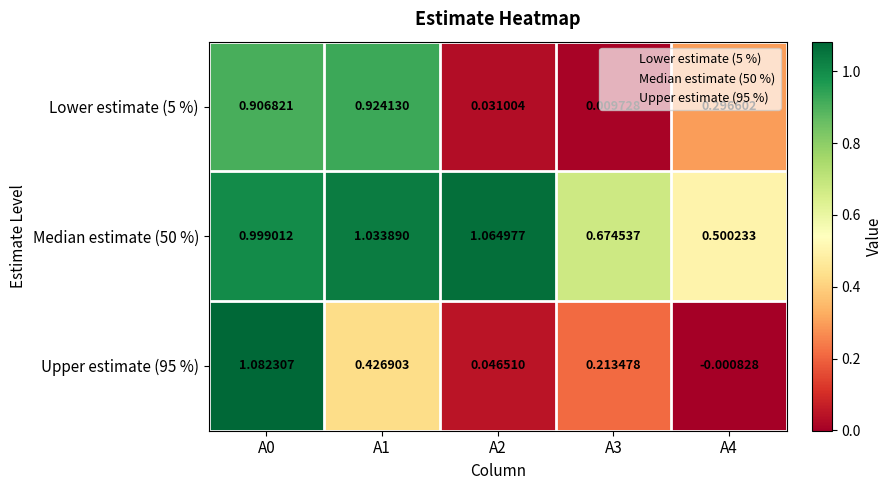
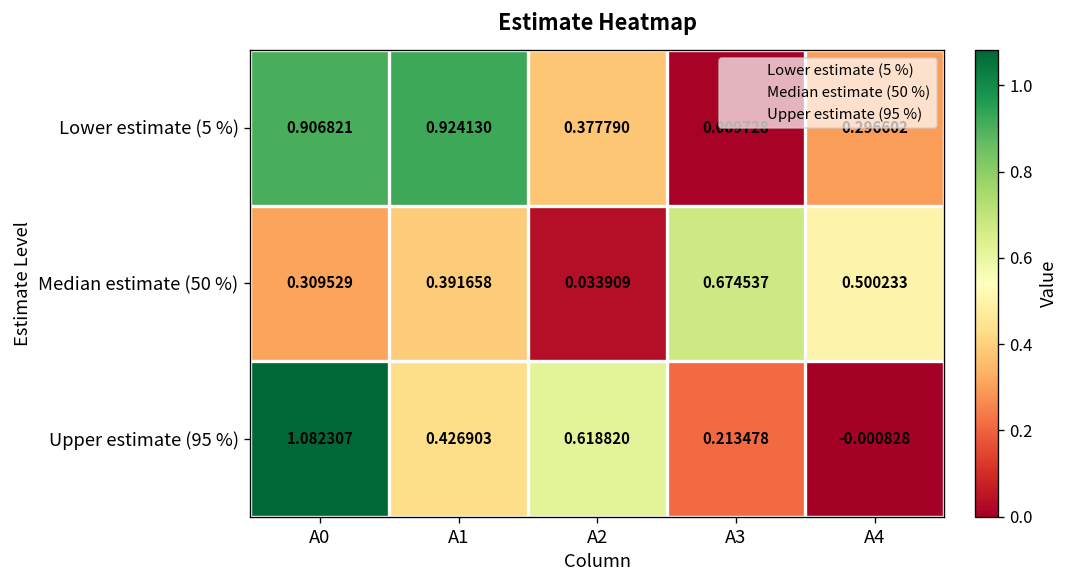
Lower estimate (5 %), A2: 0.031004 -> 0.377790
Median estimate (50 %), A0: 0.999012 -> 0.309529
Median estimate (50 %), A1: 1.033890 -> 0.391658
Median estimate (50 %), A2: 1.064977 -> 0.033909
Upper estimate (95 %), A2: 0.046510 -> 0.618820
